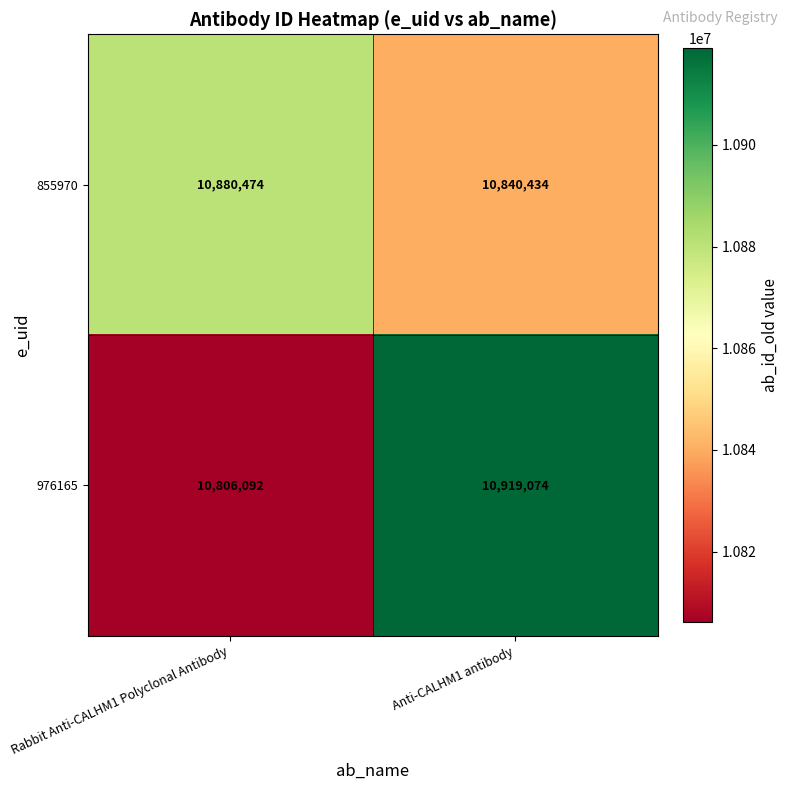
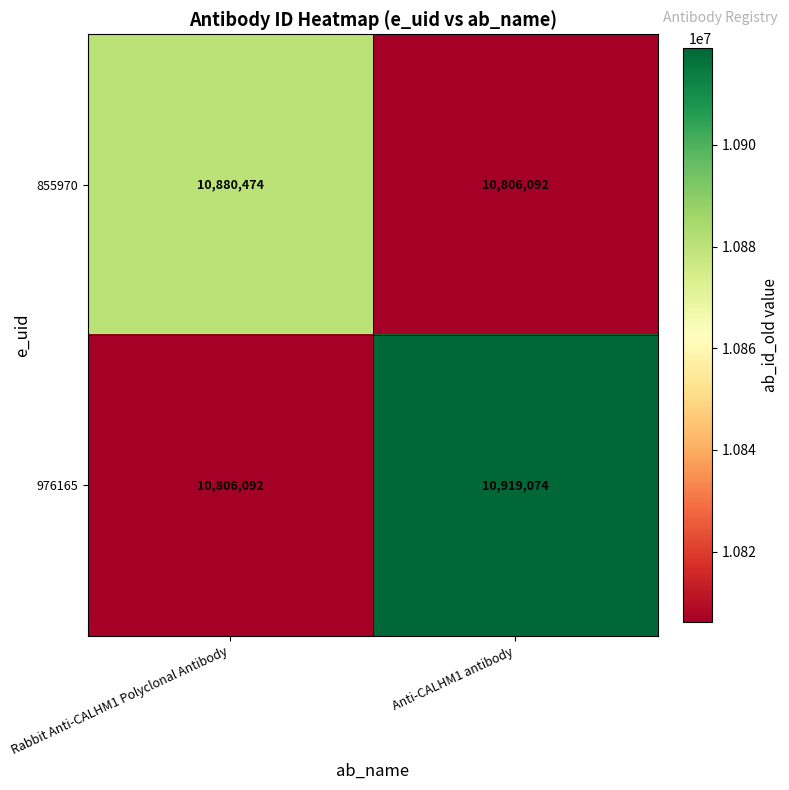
855970, Anti-CALHM1 antibody: 10,840,434 -> 10,806,092
